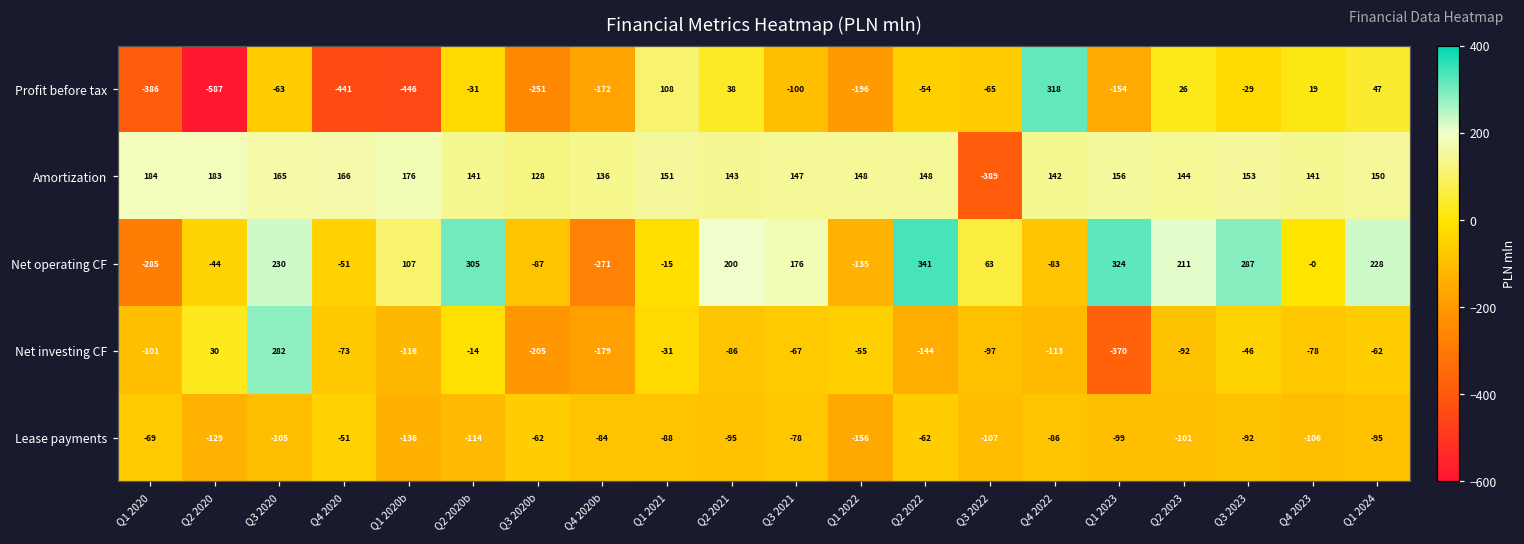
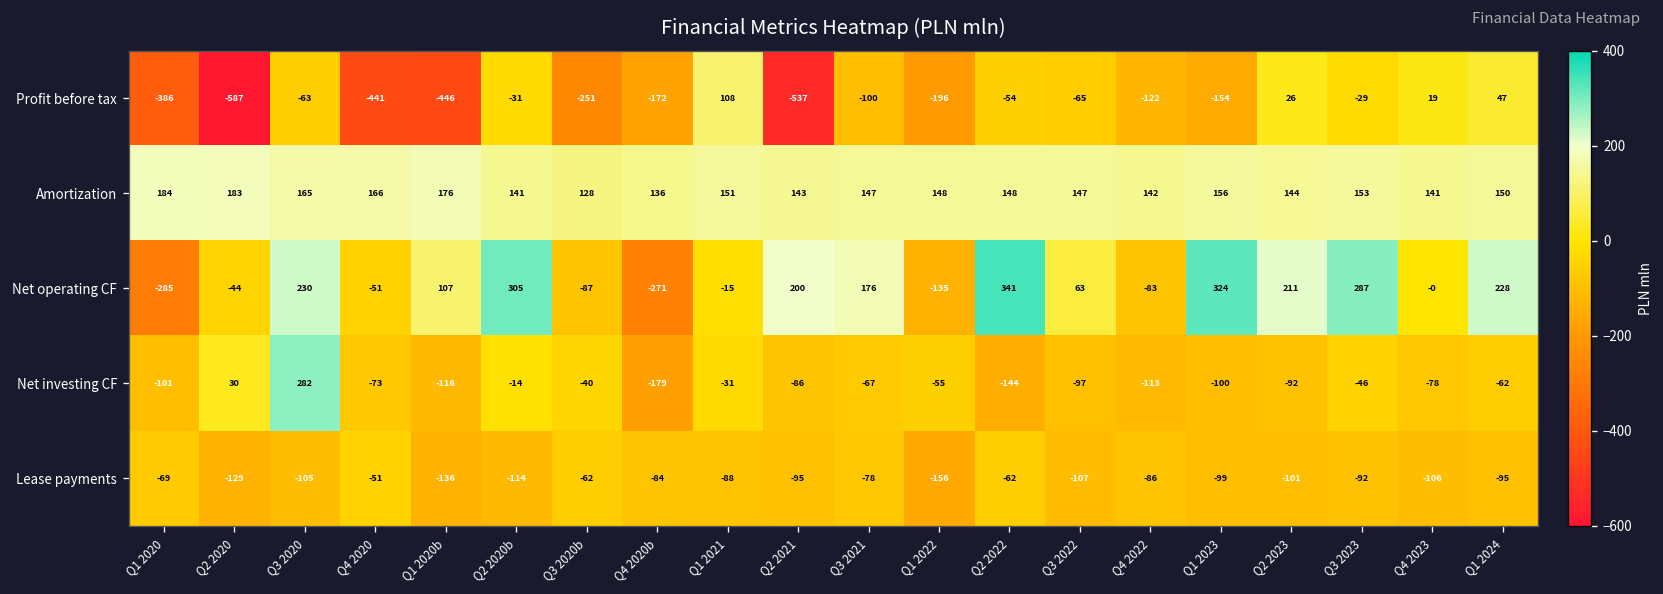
Profit before tax, Q2 2021: 38 -> -537
Profit before tax, Q4 2022: 318 -> -122
Amortization, Q3 2022: -389 -> 147
Net investing CF, Q3 2020b: -205 -> -40
Net investing CF, Q1 2023: -370 -> -100
